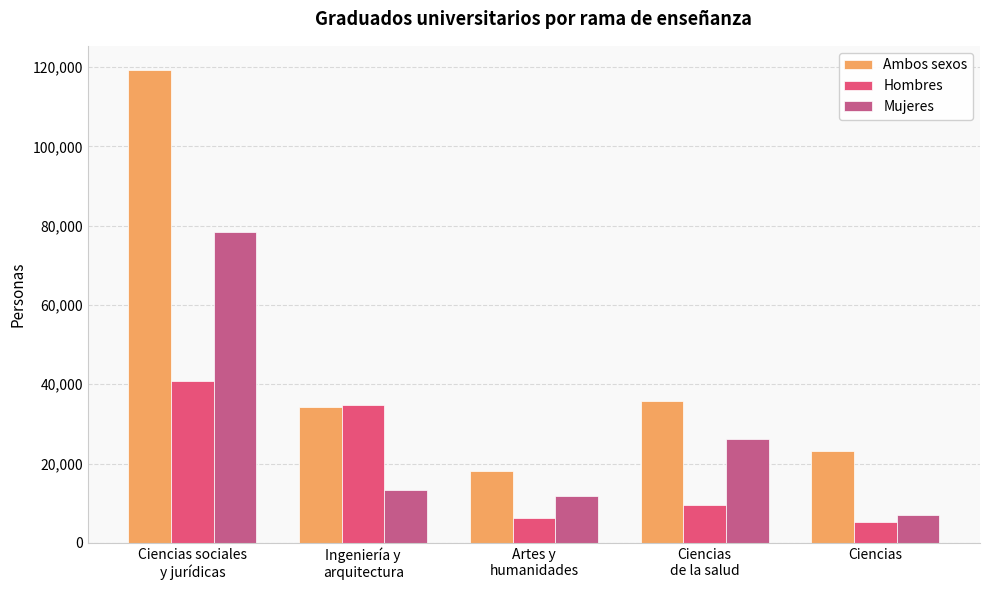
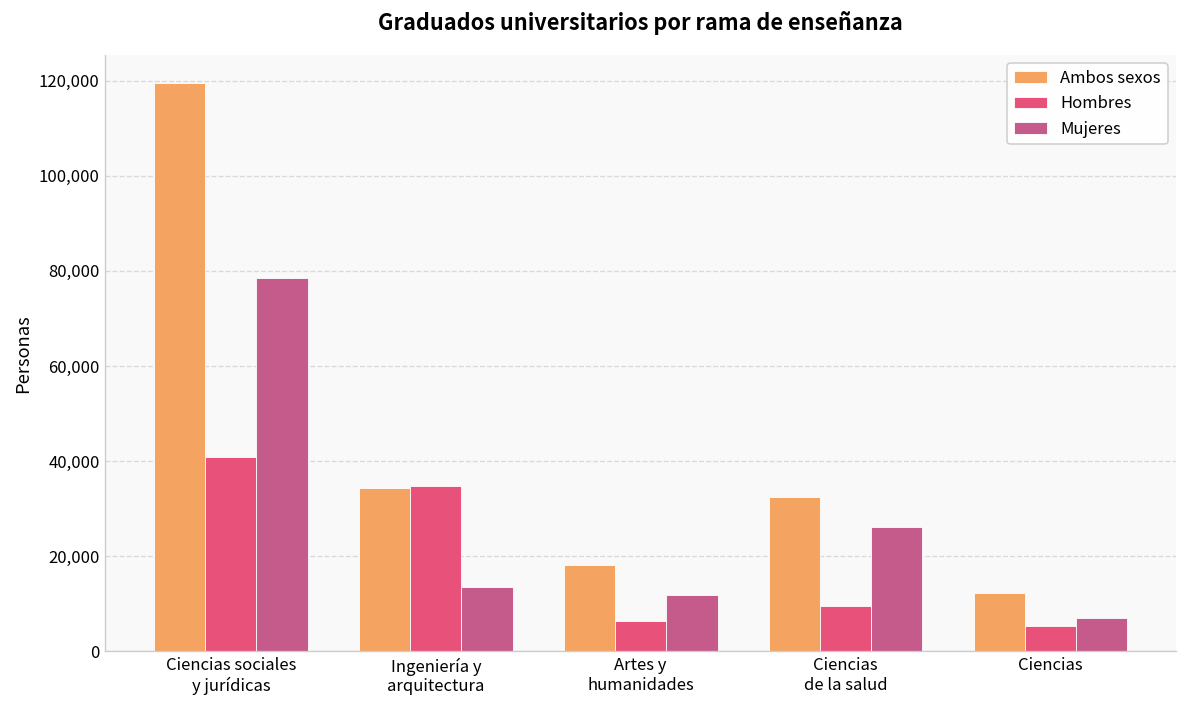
Ambos sexos, Ciencias de la salud: 36,000 -> 33,000
Ambos sexos, Ciencias: 23,000 -> 12,000
